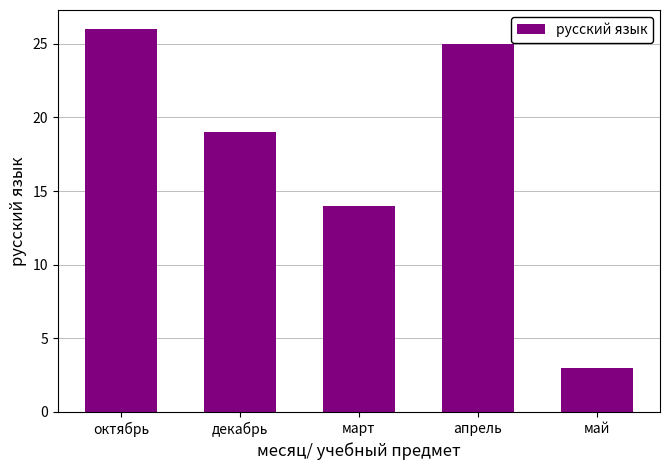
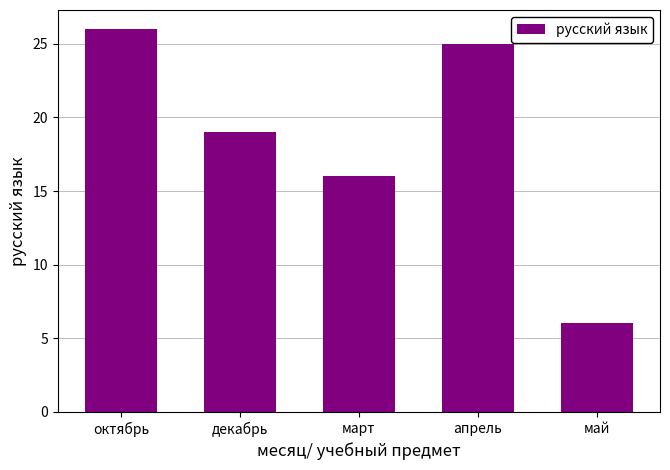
март: 14 -> 16
май: 3 -> 6
